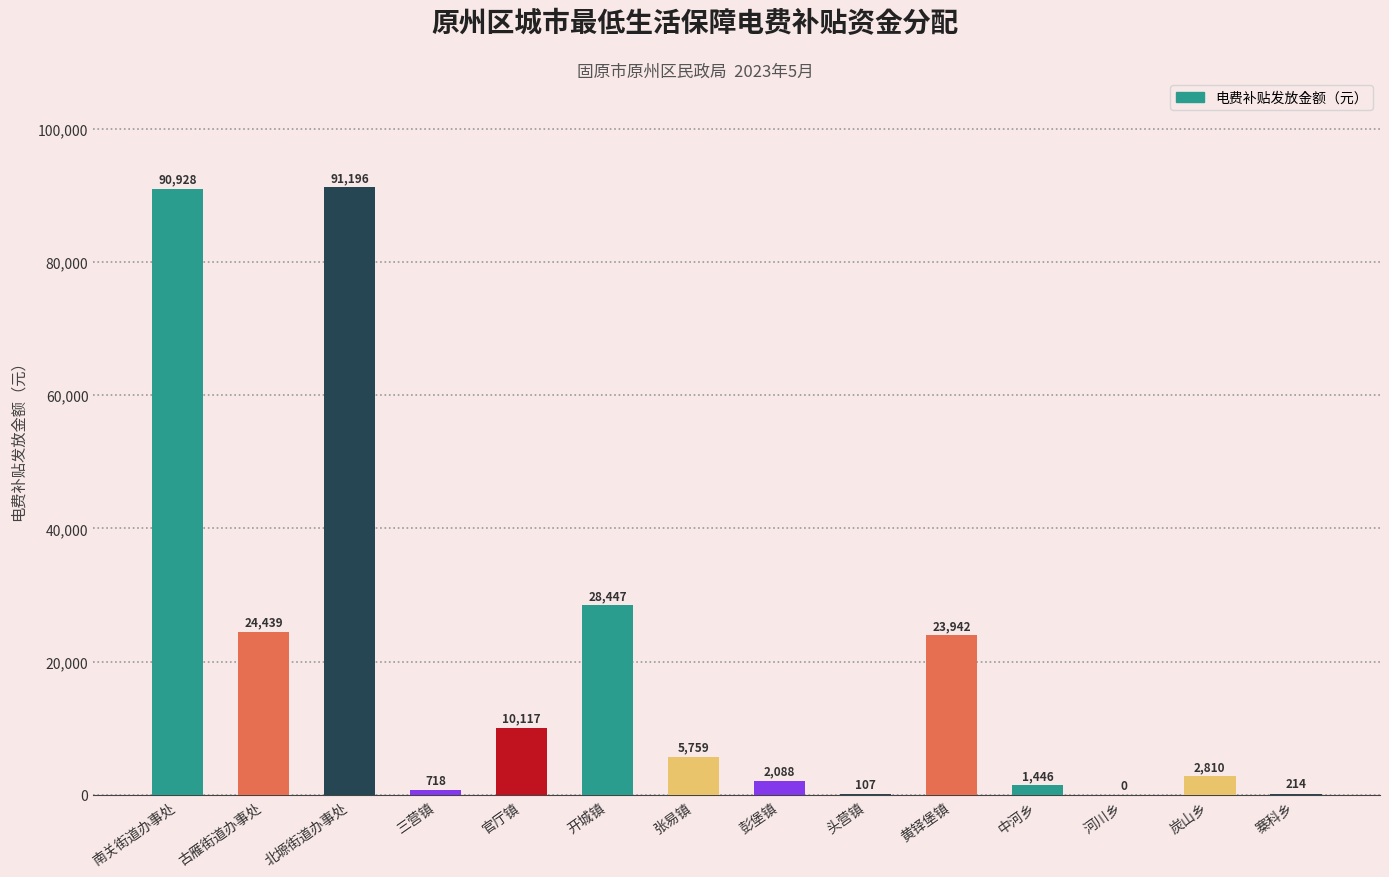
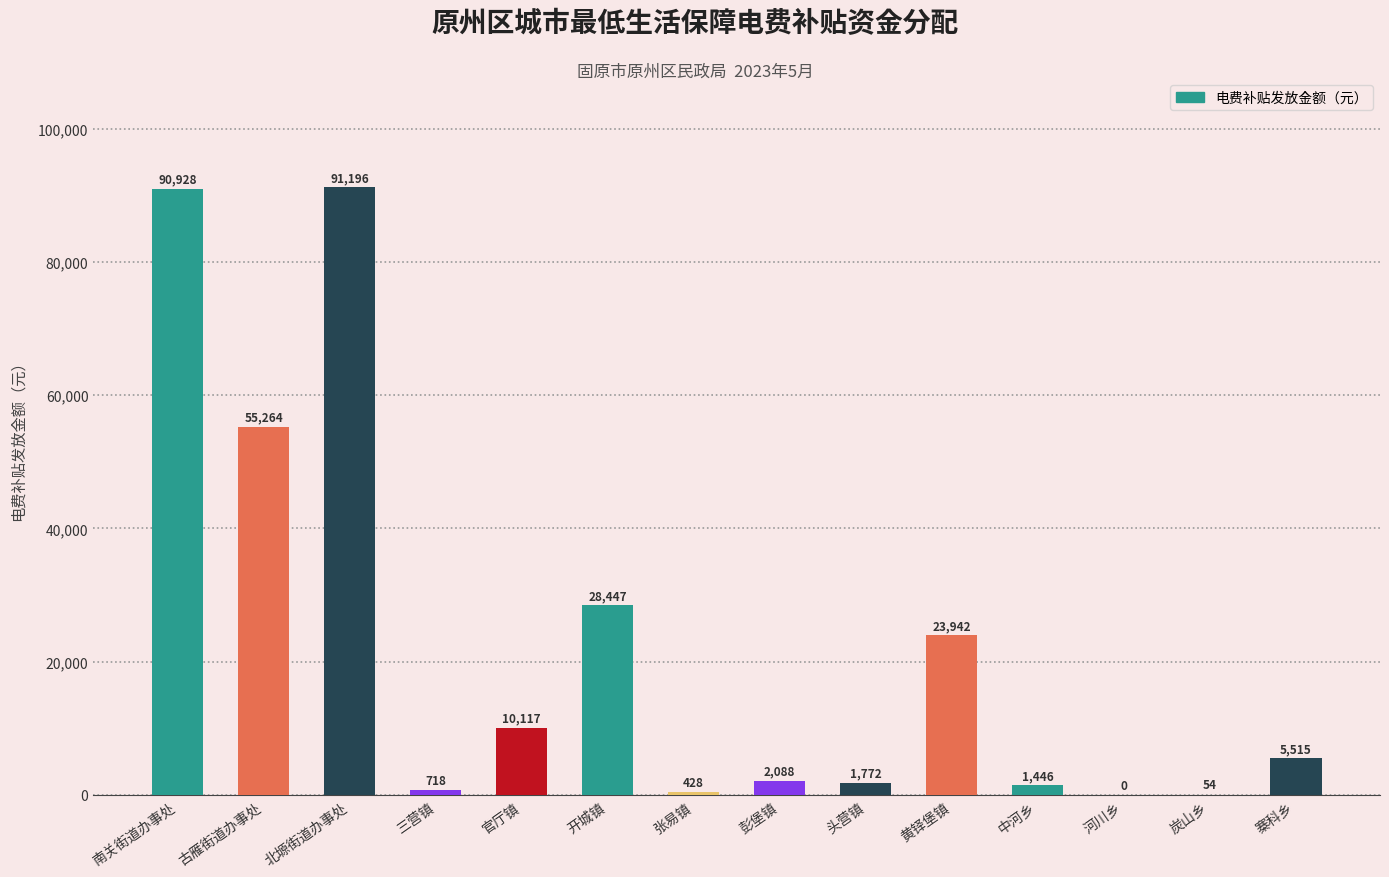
古雁街道办事处: 24,439 -> 55,264
张易镇: 5,759 -> 428
头营镇: 107 -> 1,772
炭山乡: 2,810 -> 54
寨科乡: 214 -> 5,515
